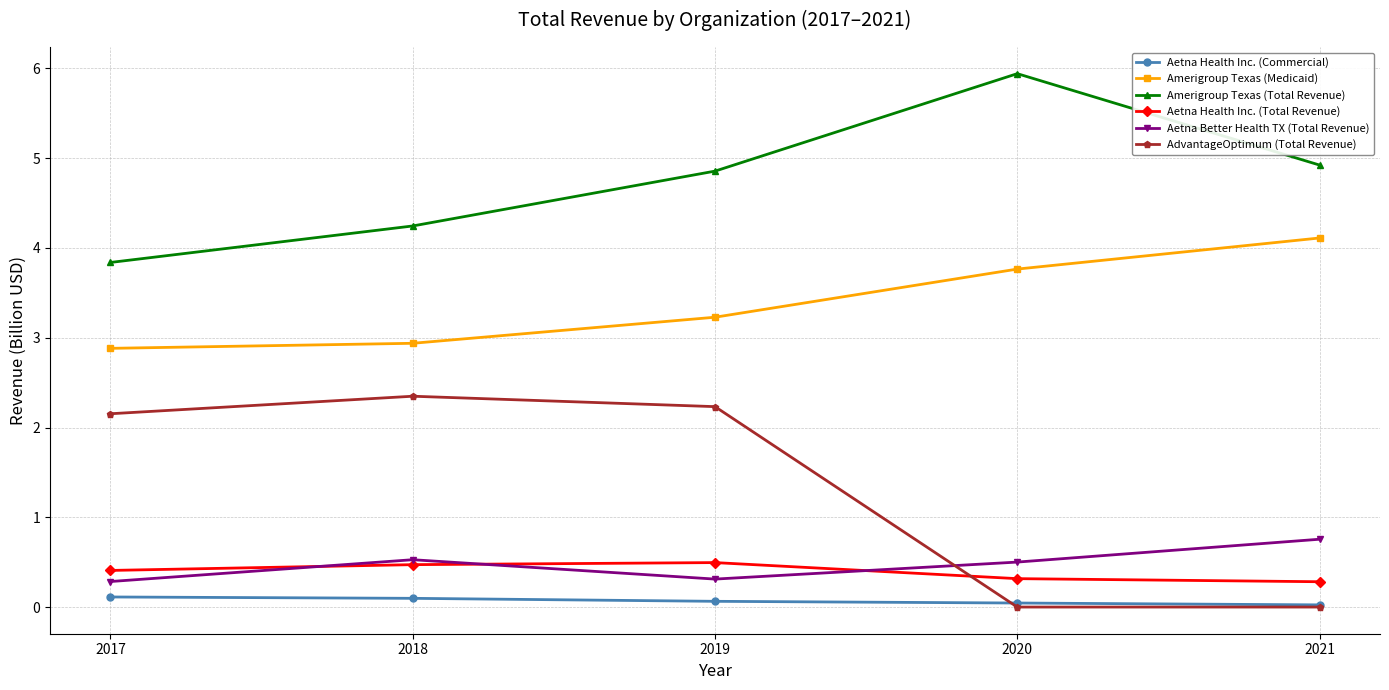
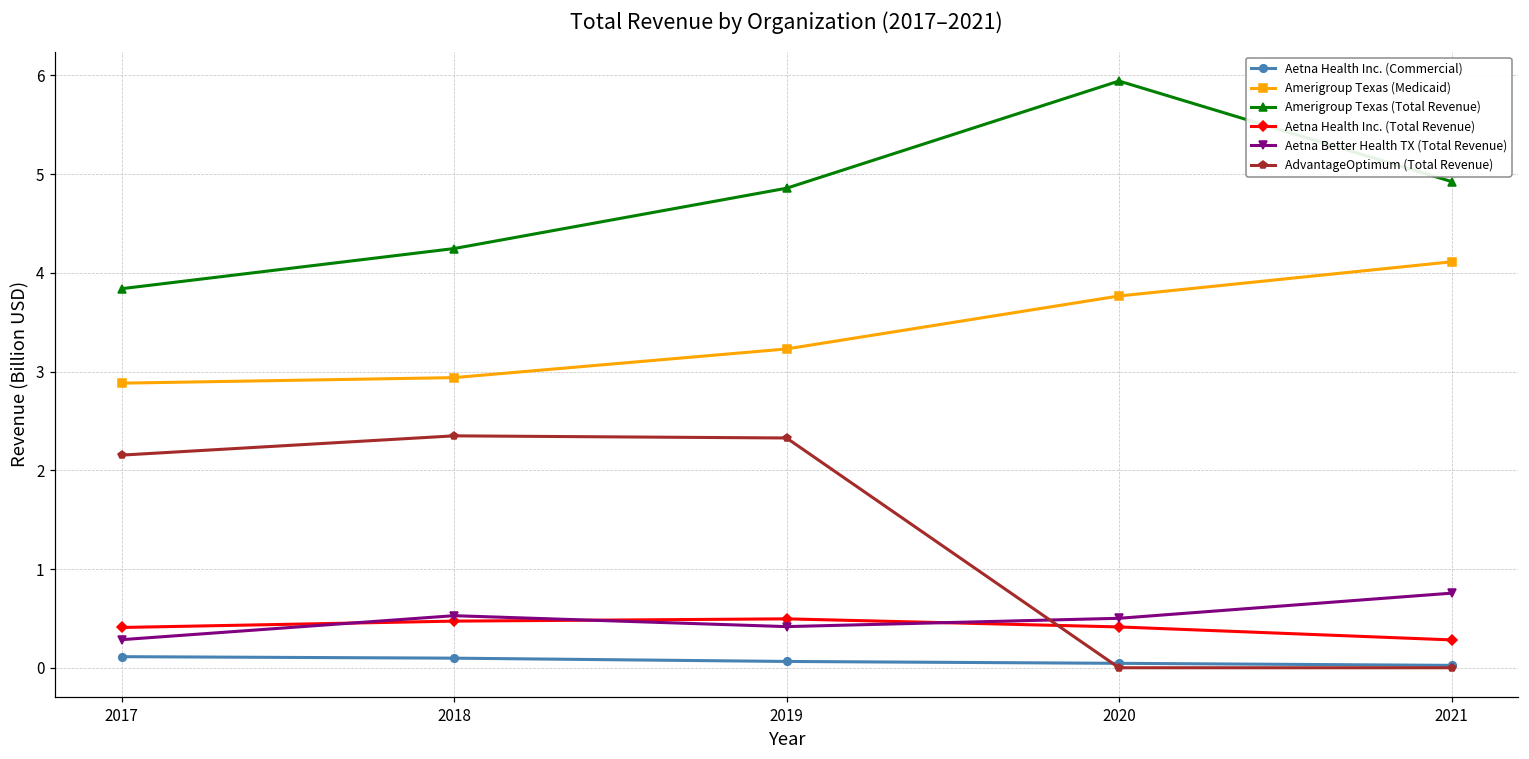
Aetna Better Health TX (Total Revenue), 2019: 0.3 -> 0.4
AdvantageOptimum (Total Revenue), 2019: 2.2 -> 2.3
Aetna Health Inc. (Total Revenue), 2020: 0.3 -> 0.4
